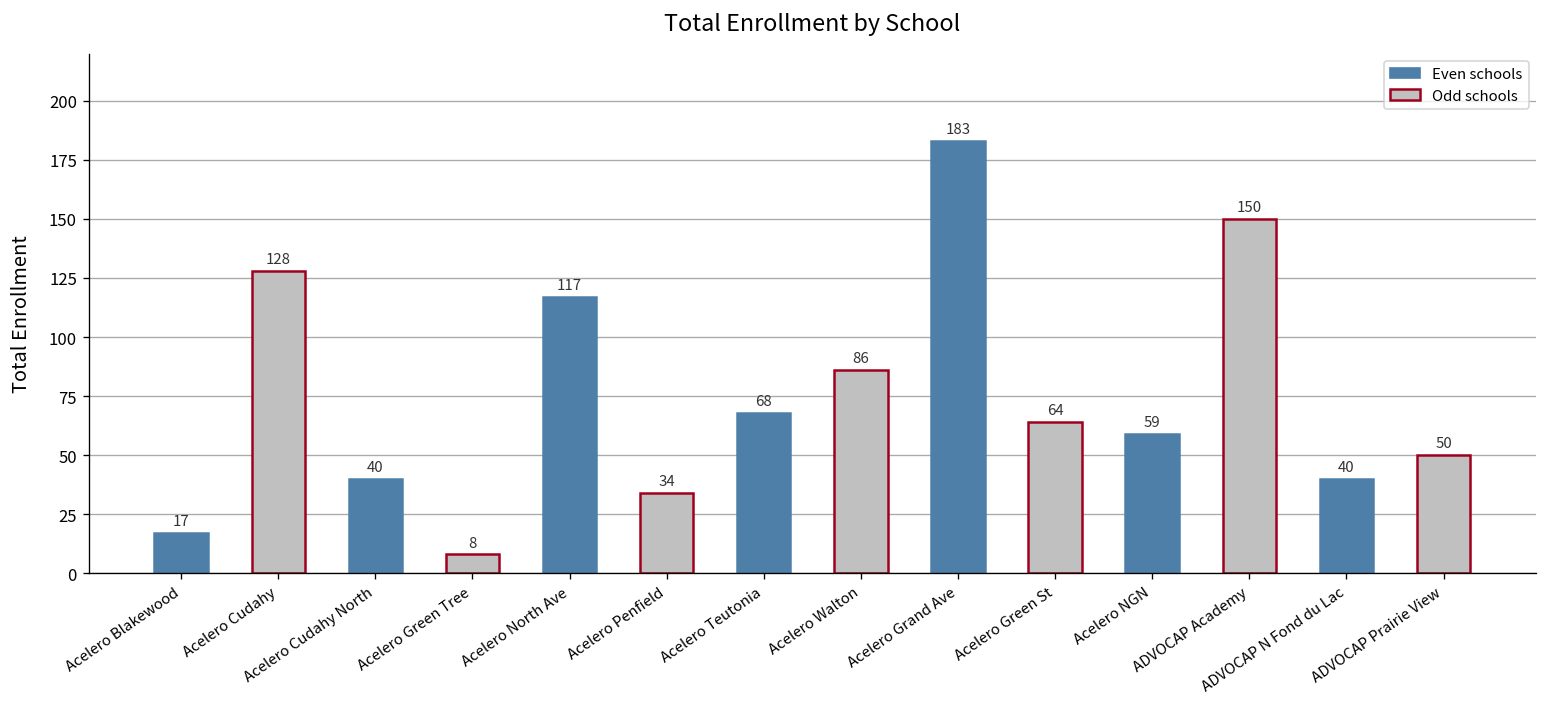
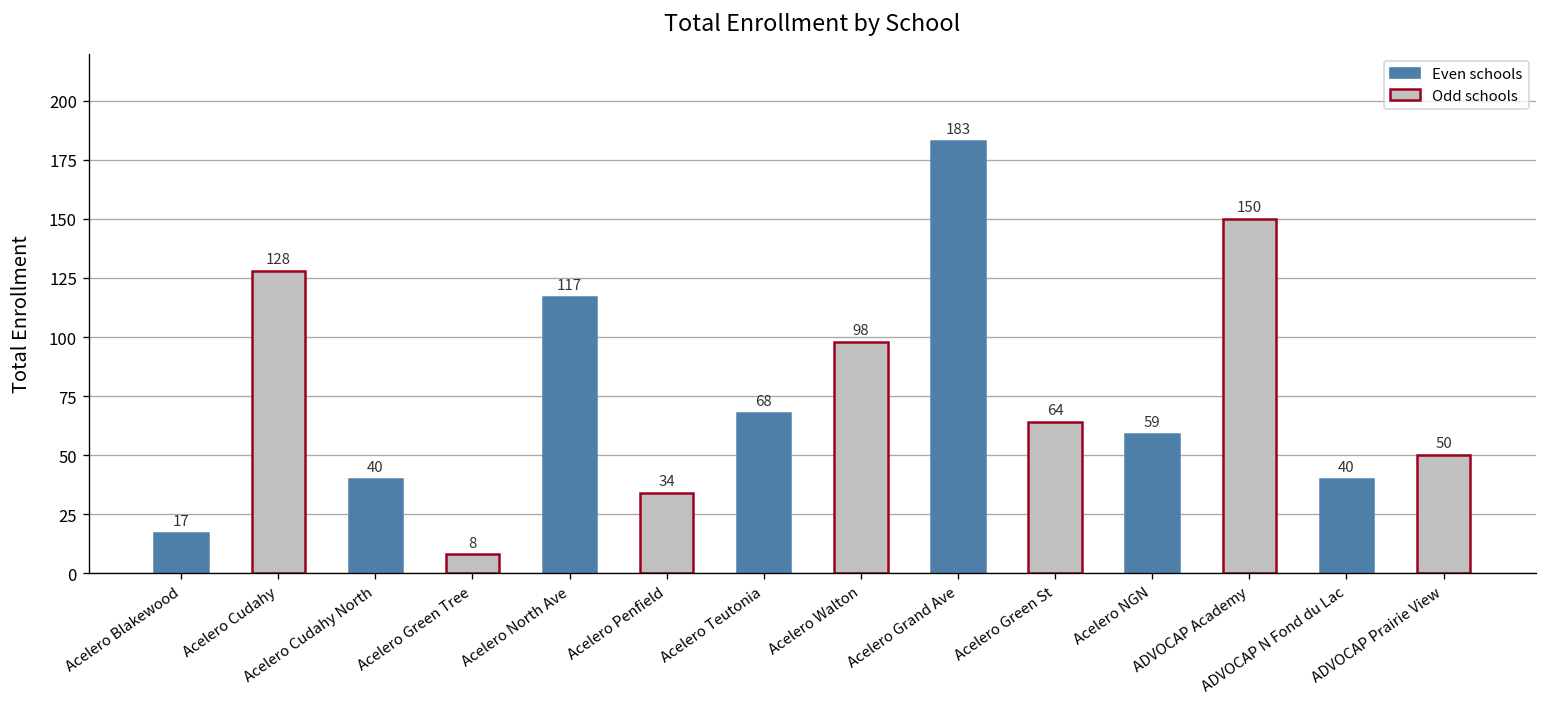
Acelero Walton: 86 -> 98
